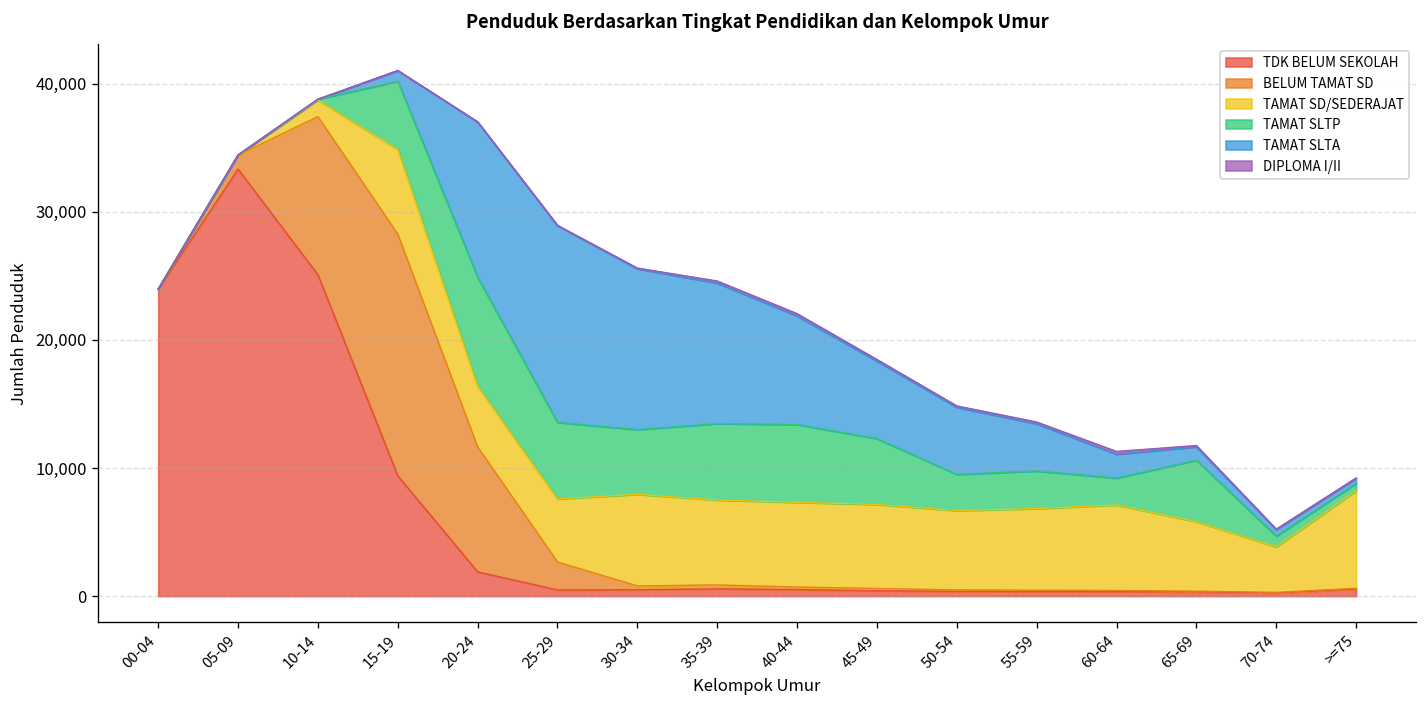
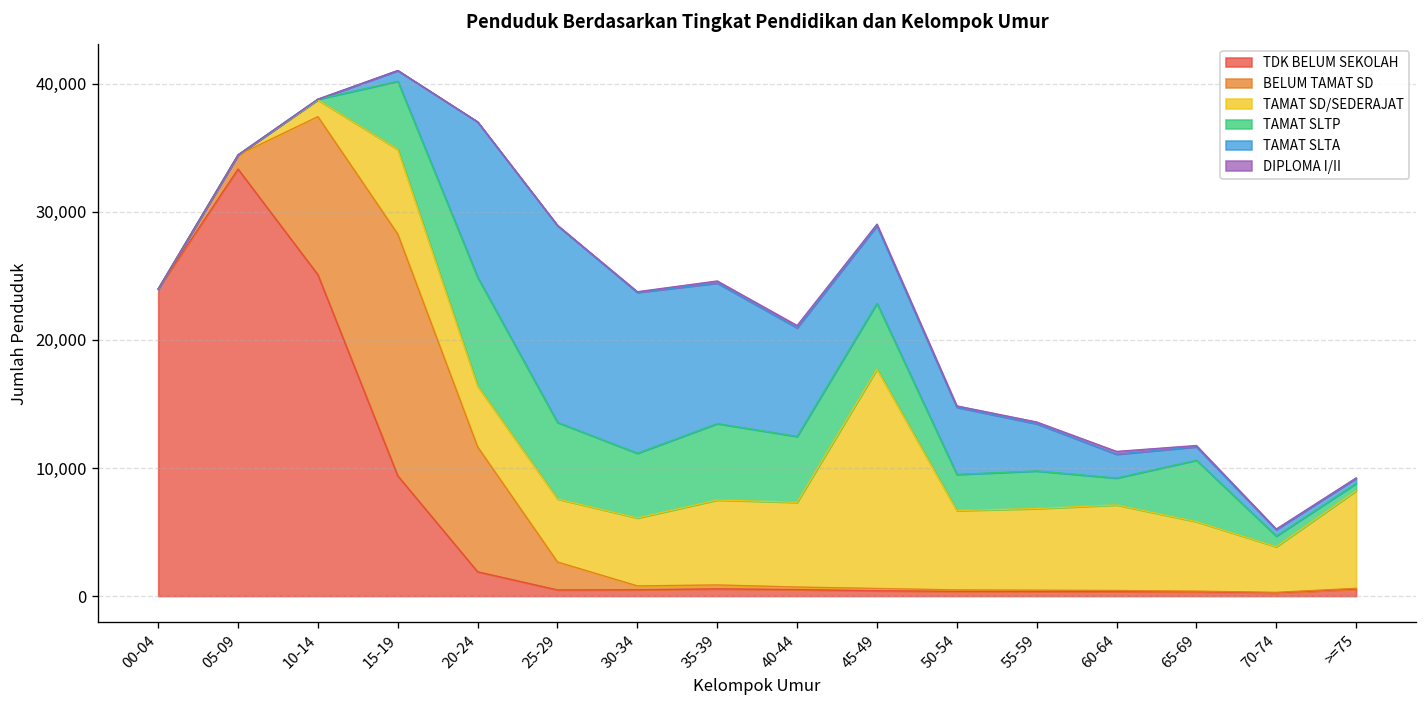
TAMAT SD/SEDERAJAT, 30-34: 7,200 -> 5,300
TAMAT SLTP, 40-44: 6,100 -> 5,100
TAMAT SD/SEDERAJAT, 45-49: 6,600 -> 17,100
